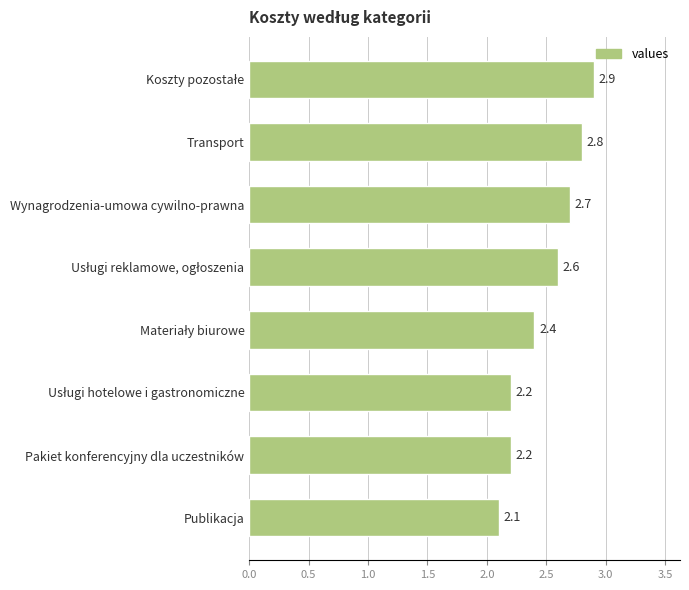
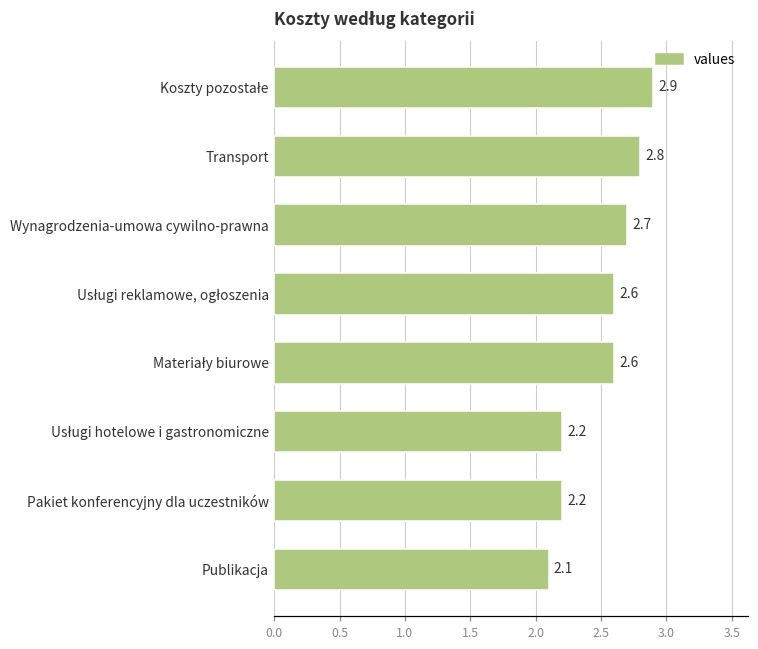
Materiały biurowe: 2.4 -> 2.6
